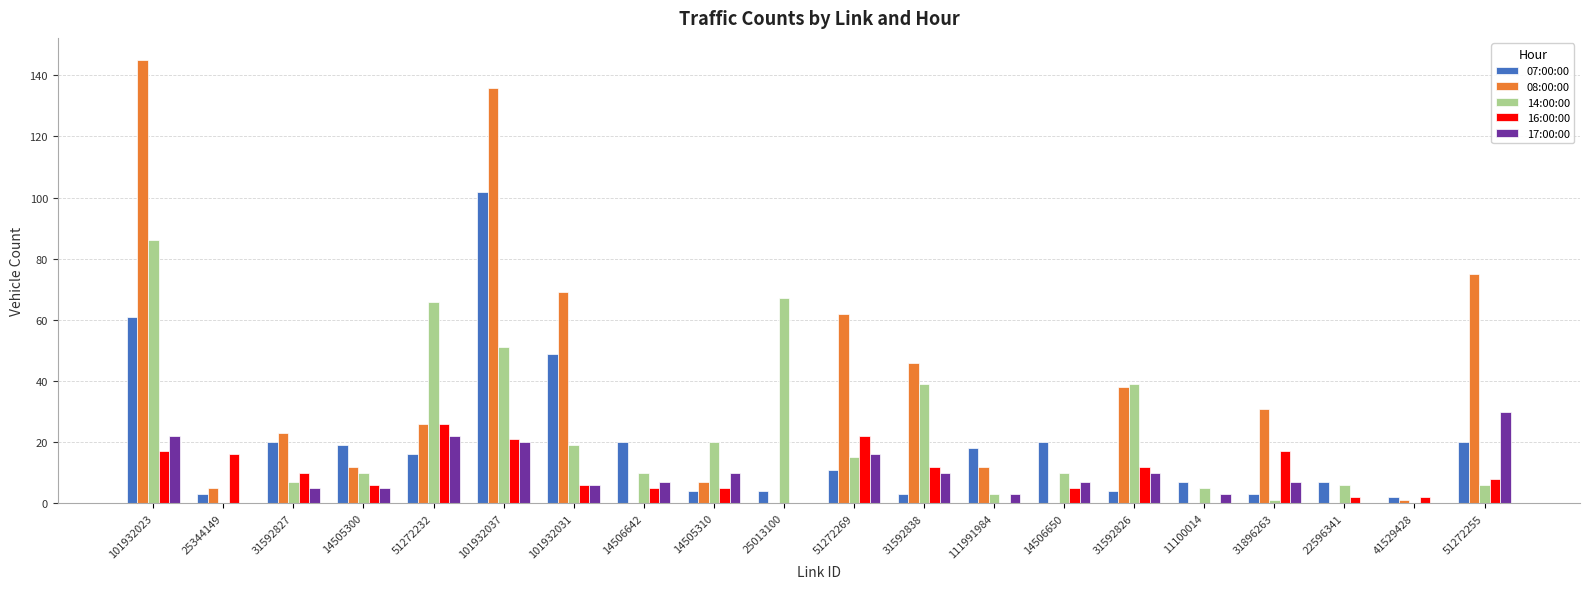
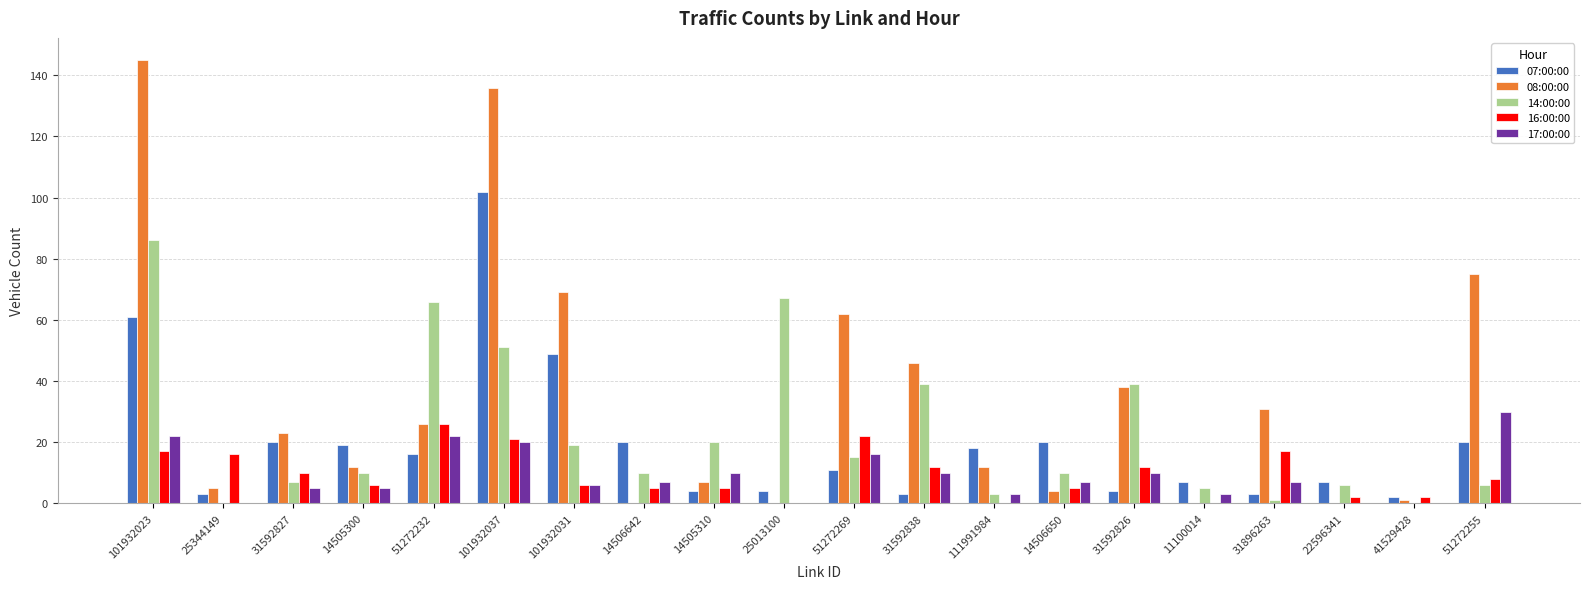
08:00:00, 14506650: 0 -> 4
